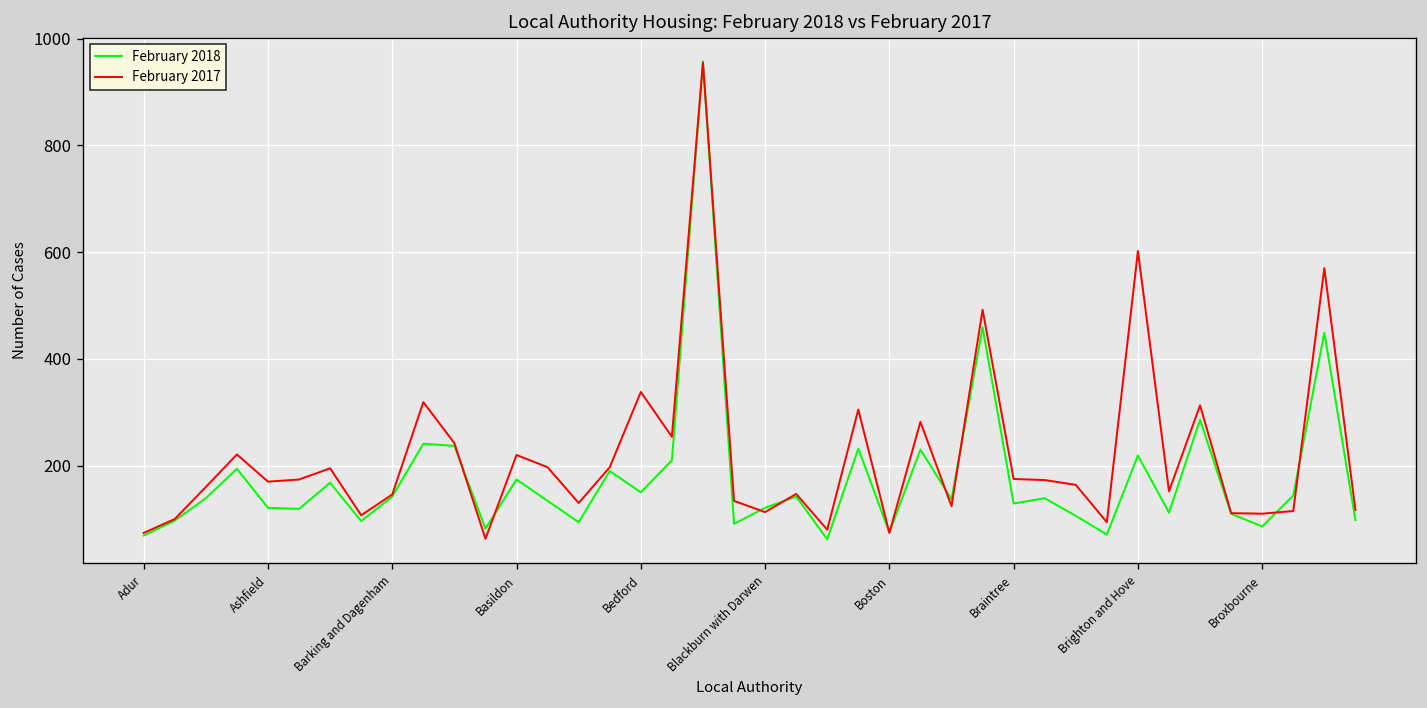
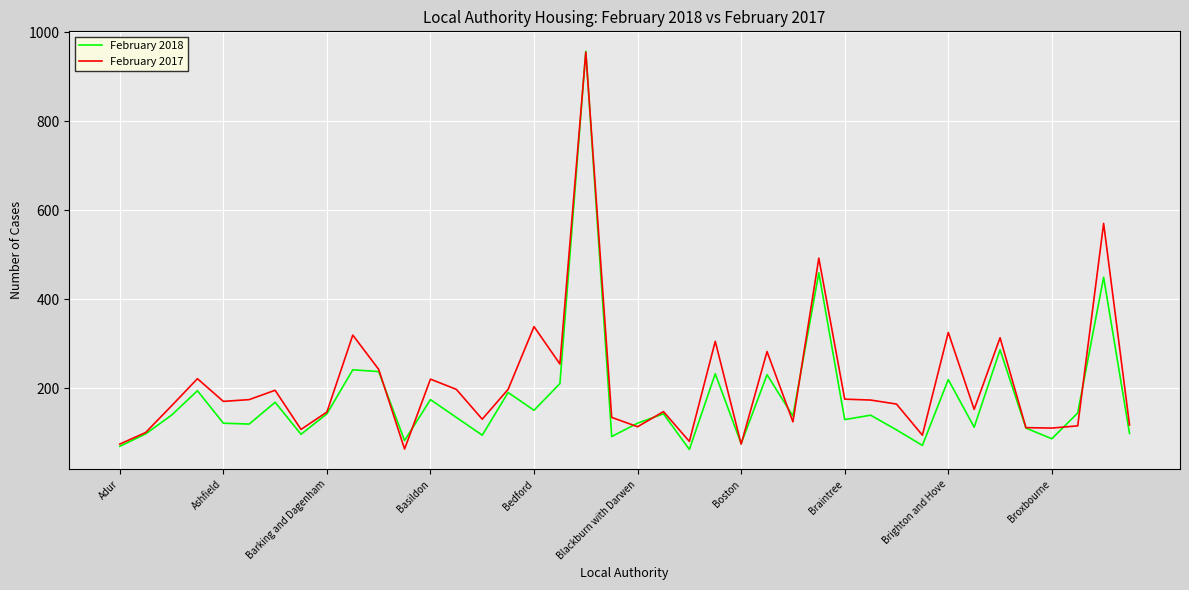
February 2017, Brighton and Hove: 600 -> 330
